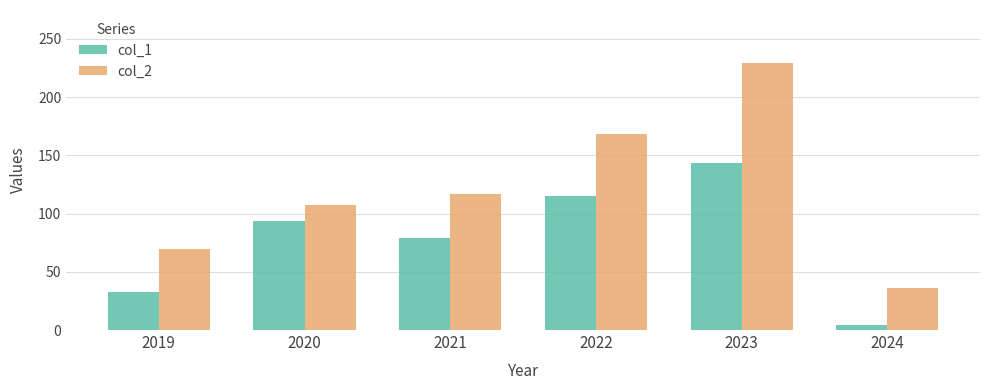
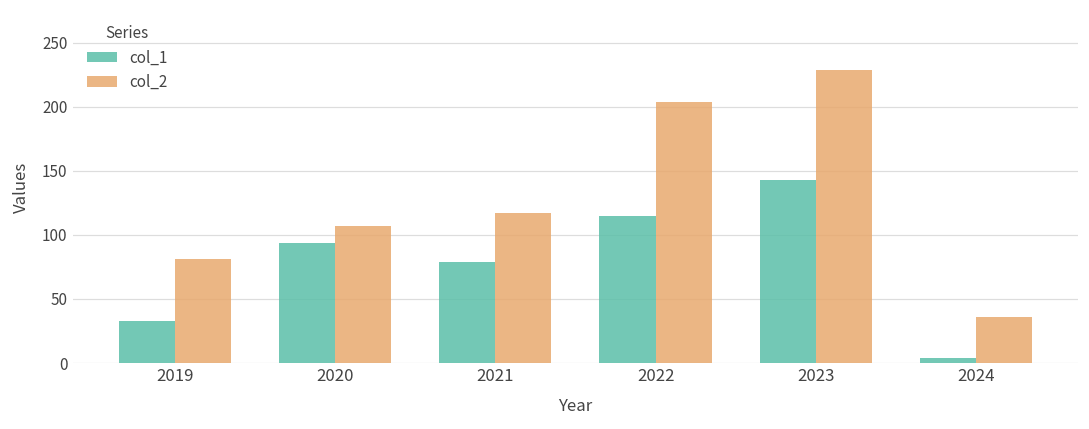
col_2, 2019: 70 -> 81
col_2, 2022: 168 -> 204
